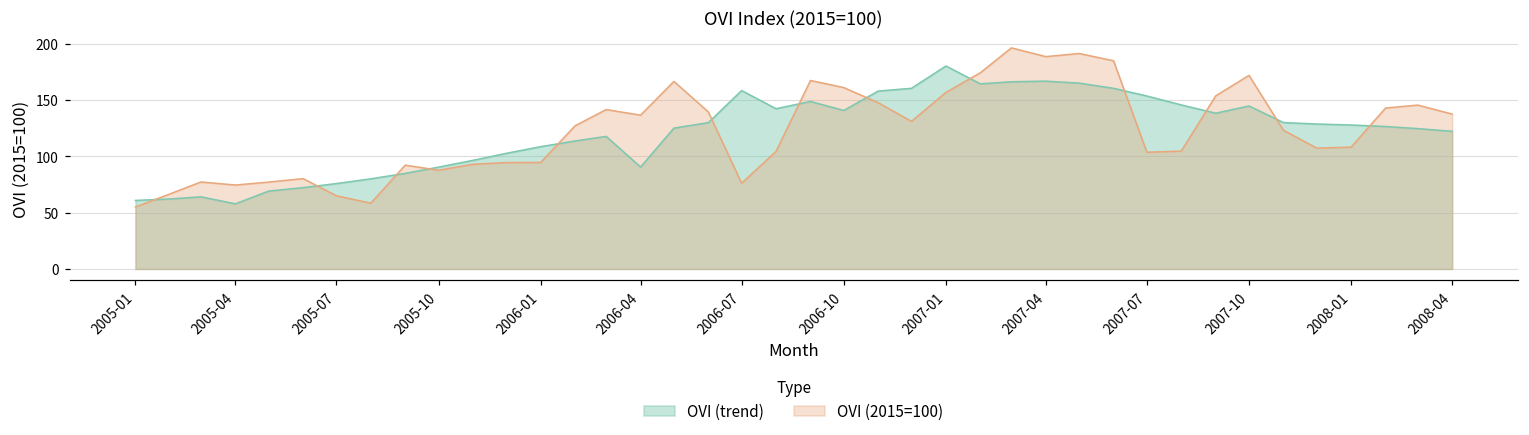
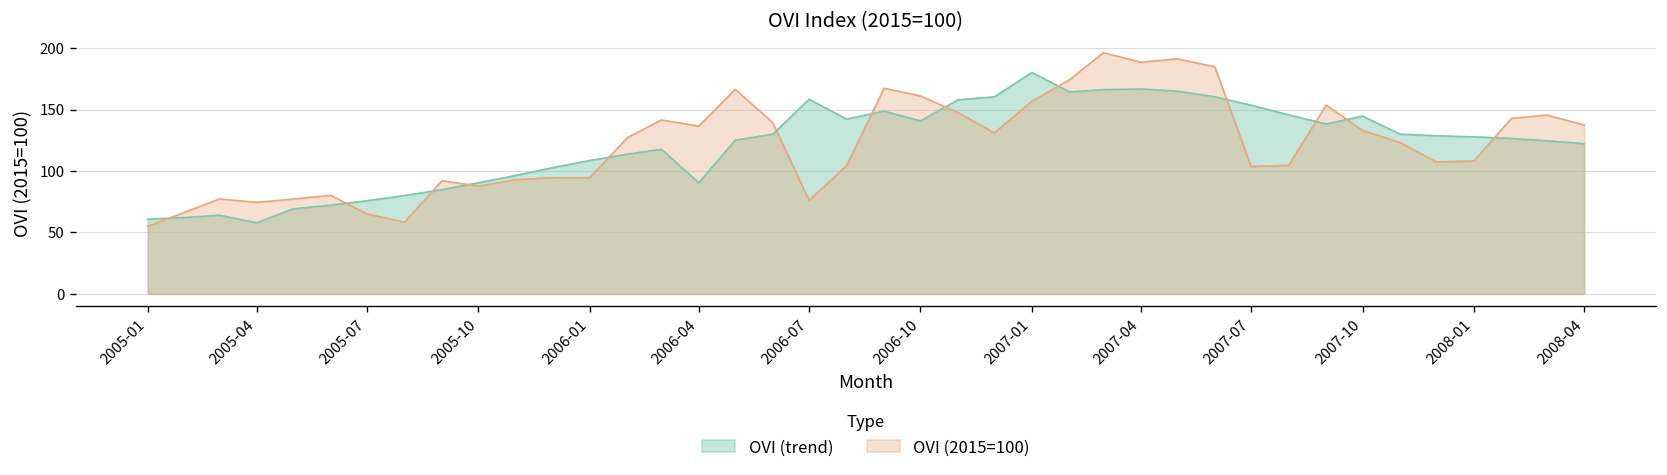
OVI (2015=100), 2007-10: 172 -> 133
